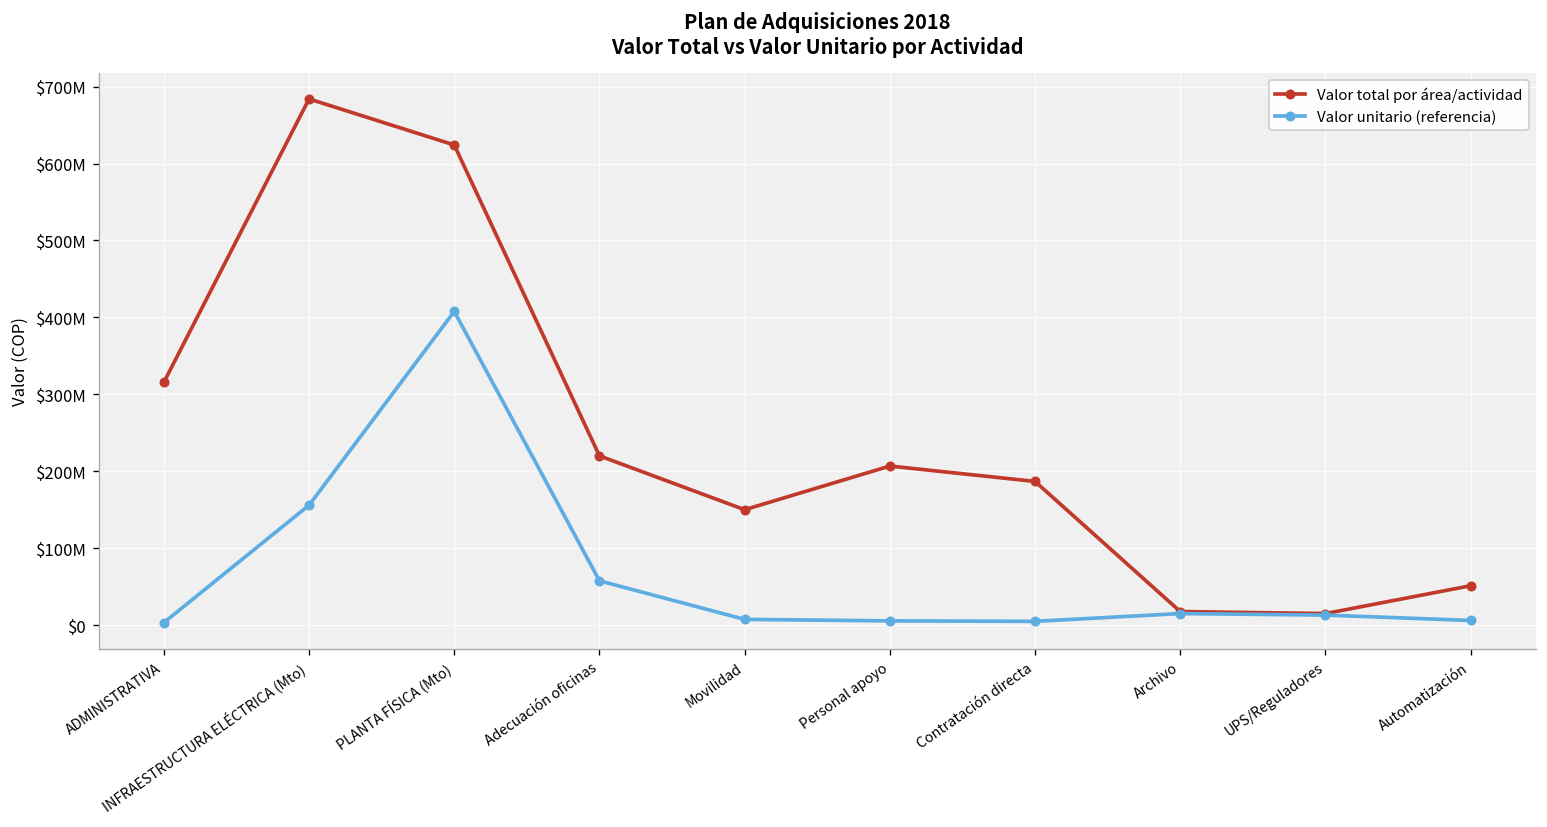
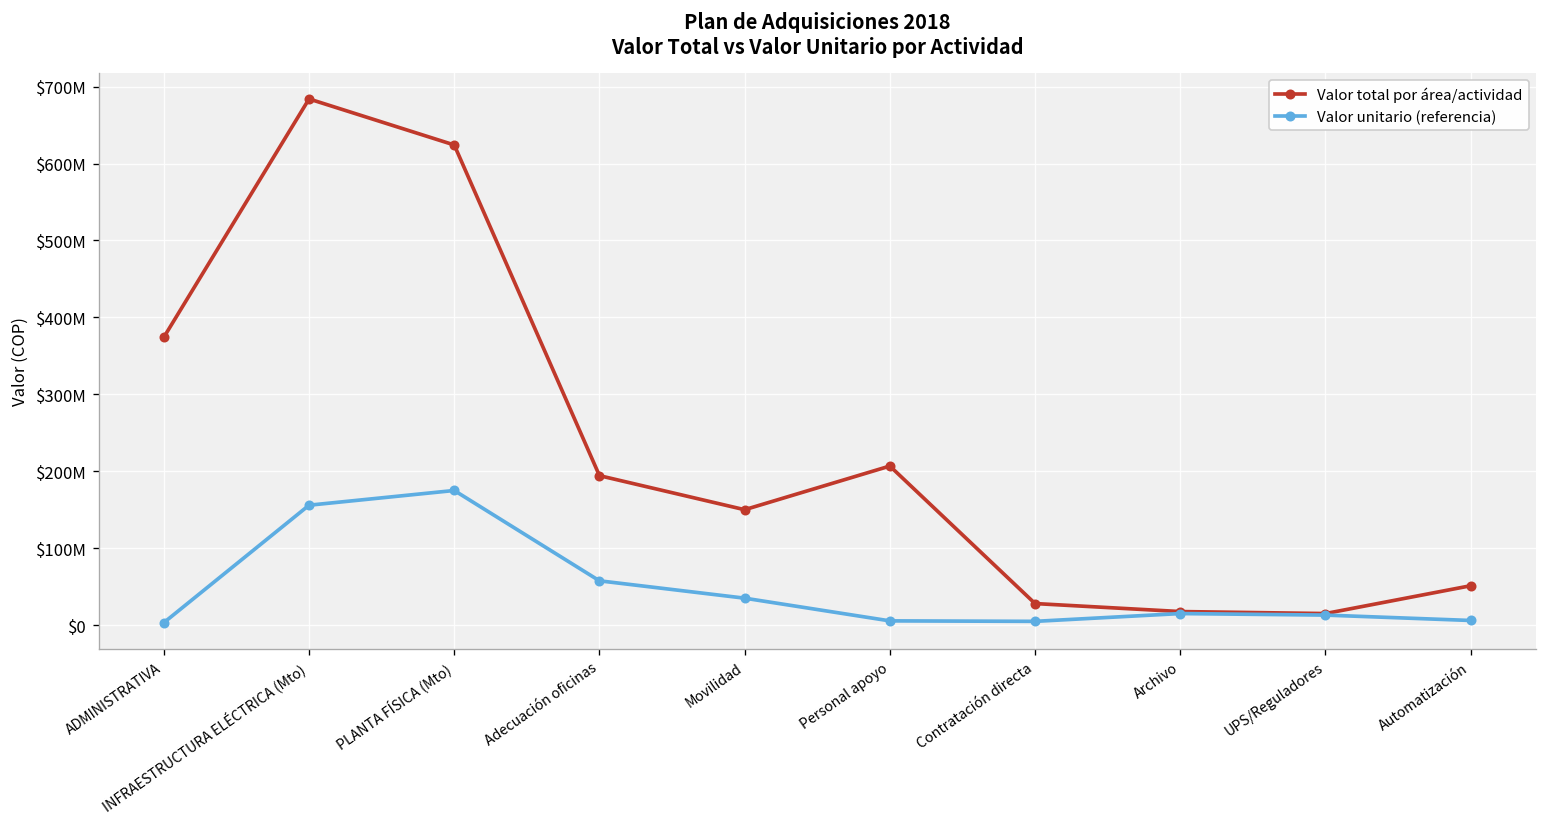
Valor total por área/actividad, ADMINISTRATIVA: $320000000 -> $370000000
Valor unitario (referencia), PLANTA FÍSICA (Mto): $410000000 -> $180000000
Valor total por área/actividad, Adecuación oficinas: $220000000 -> $190000000
Valor unitario (referencia), Movilidad: $10000000 -> $40000000
Valor total por área/actividad, Contratación directa: $190000000 -> $30000000
